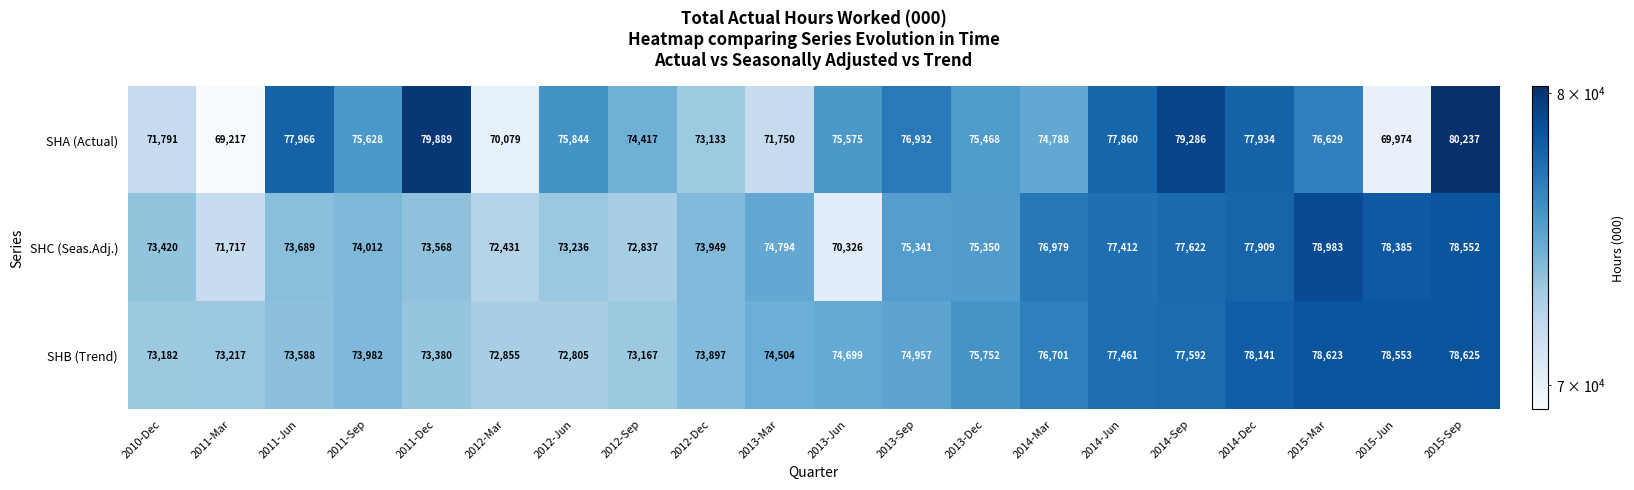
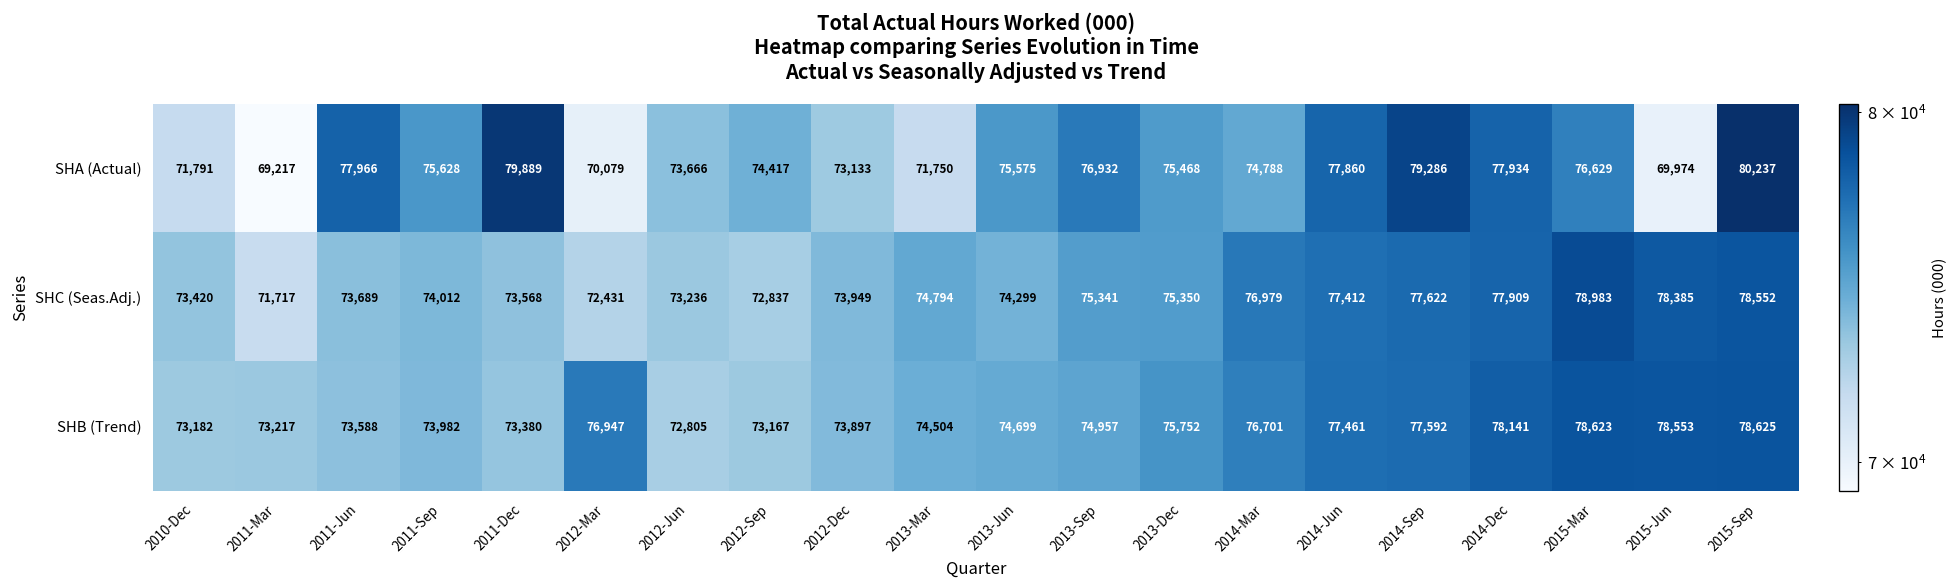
SHA (Actual), 2012-Jun: 75,844 -> 73,666
SHC (Seas.Adj.), 2013-Jun: 70,326 -> 74,299
SHB (Trend), 2012-Mar: 72,855 -> 76,947
